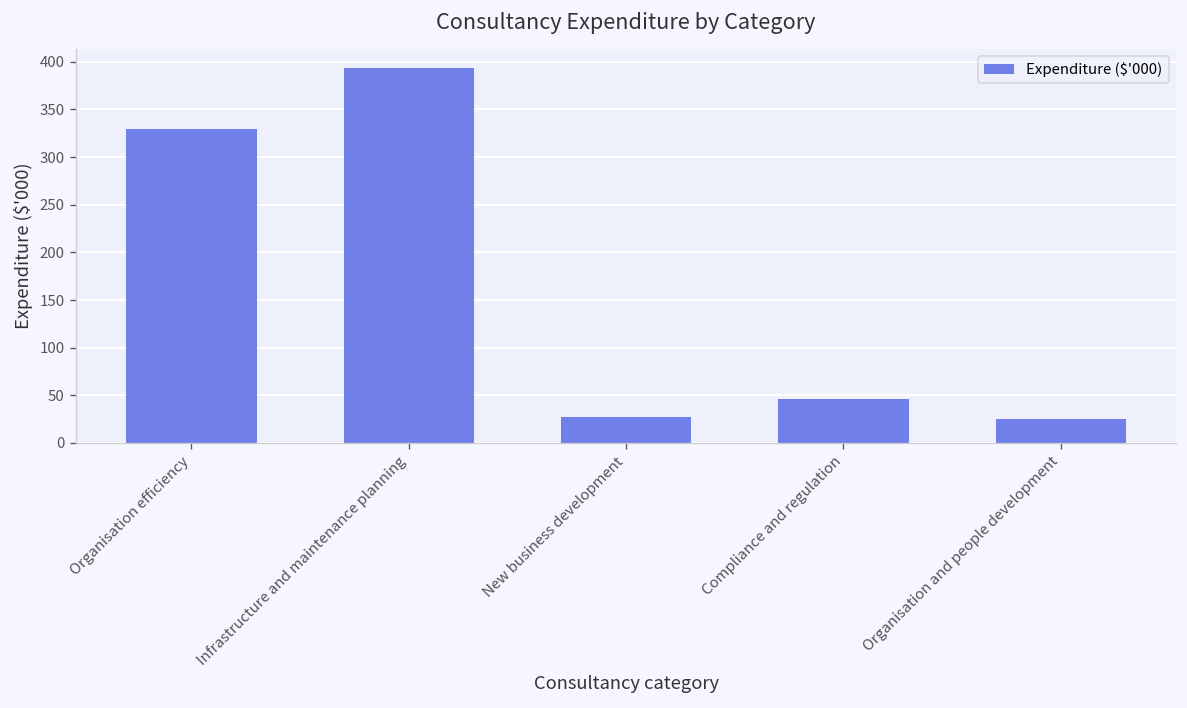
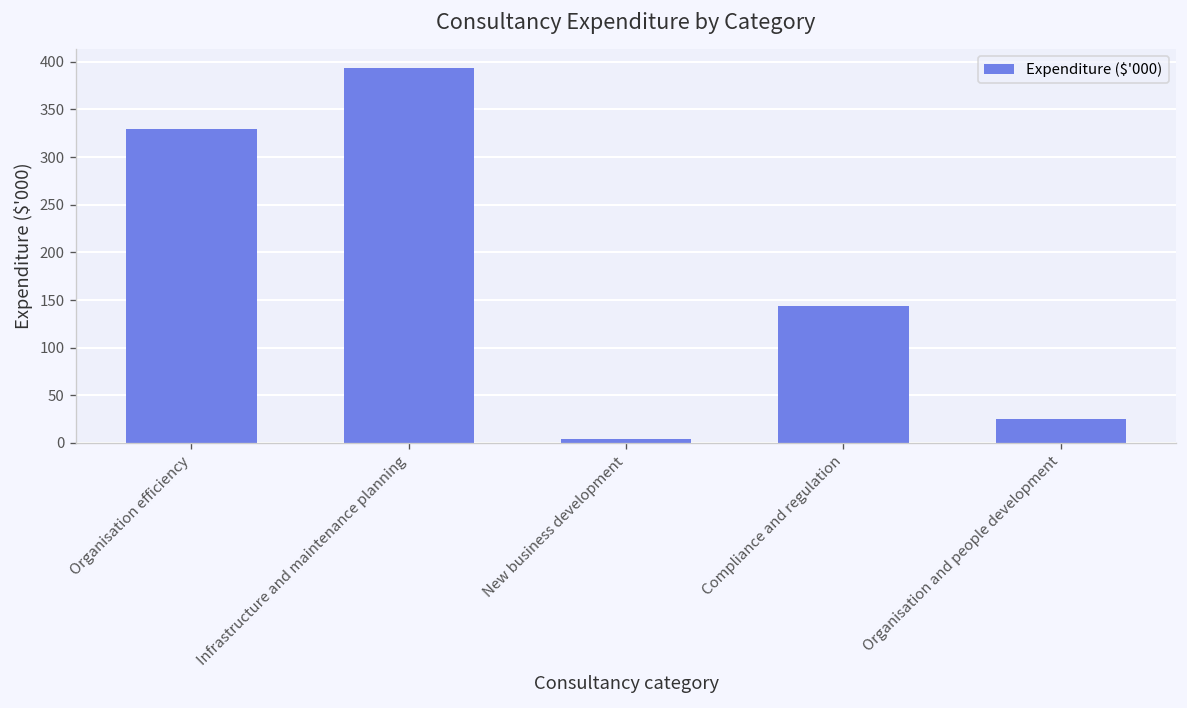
New business development: 30 -> 0
Compliance and regulation: 50 -> 140
